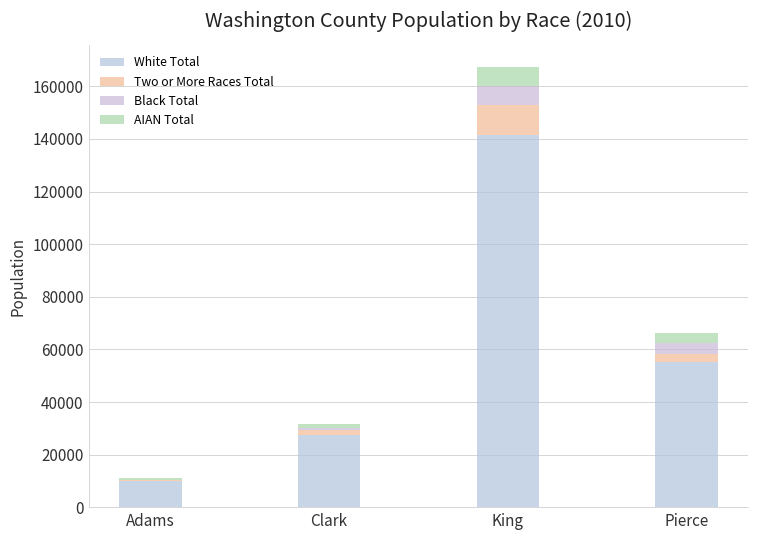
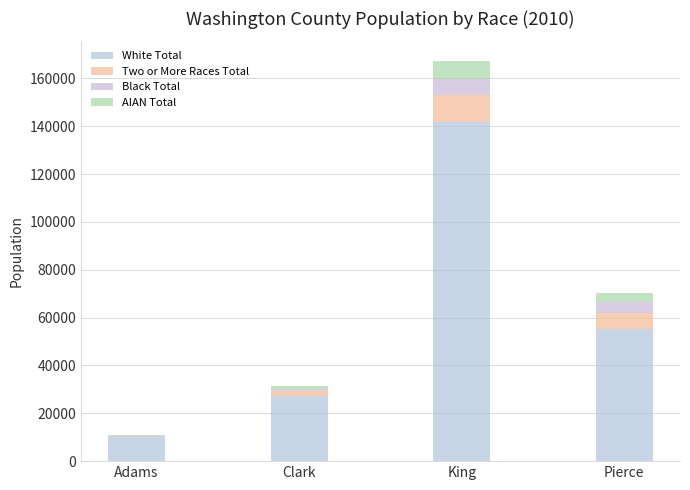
Two or More Races Total, Pierce: 3000 -> 7000
